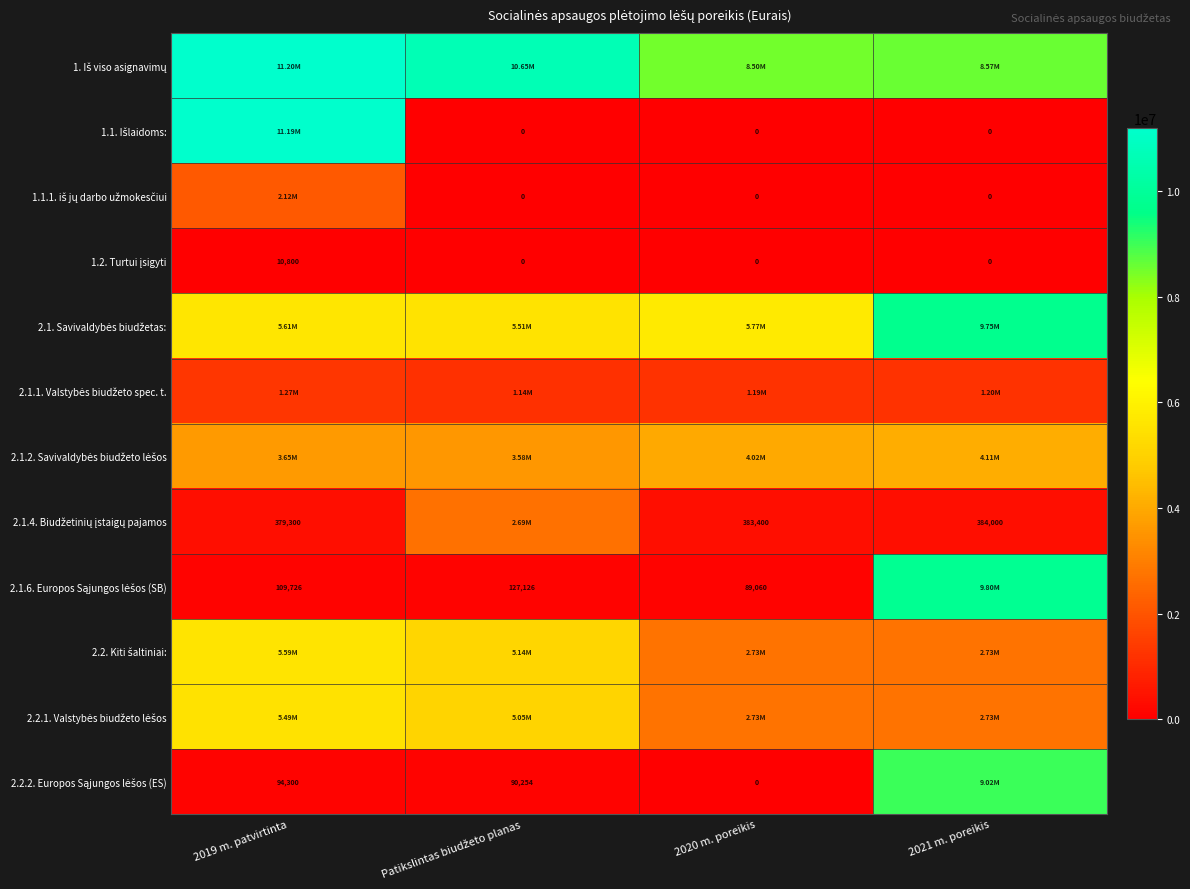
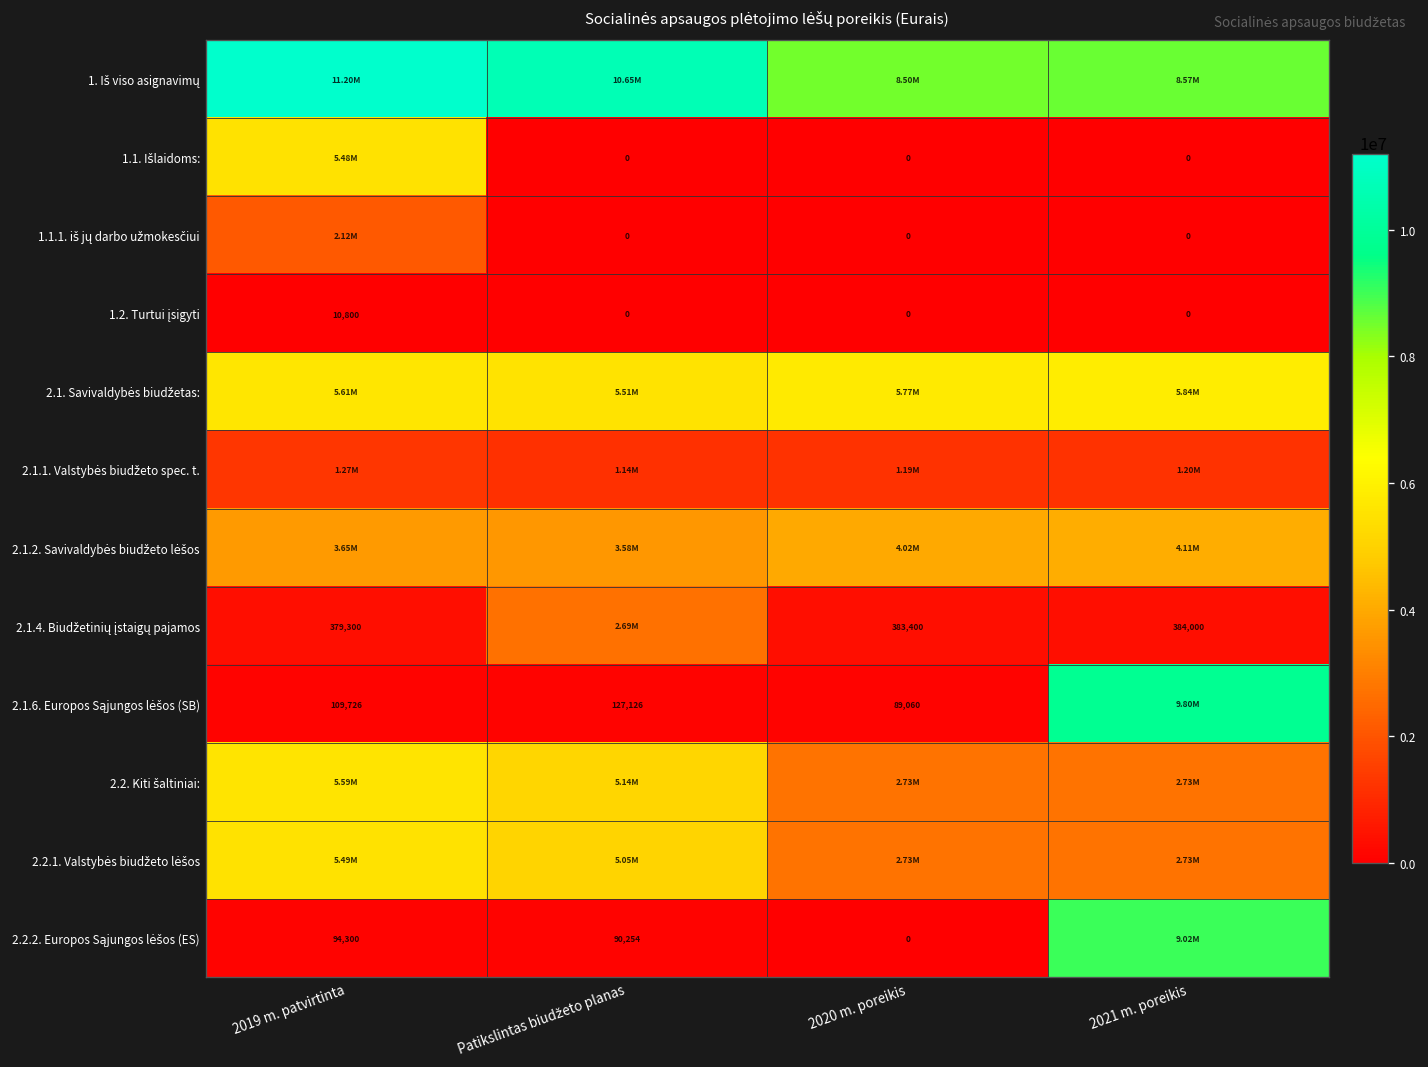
1.1. Išlaidoms:, 2019 m. patvirtinta: 11.19M -> 5.48M
2.1. Savivaldybės biudžetas:, 2021 m. poreikis: 9.75M -> 5.84M
